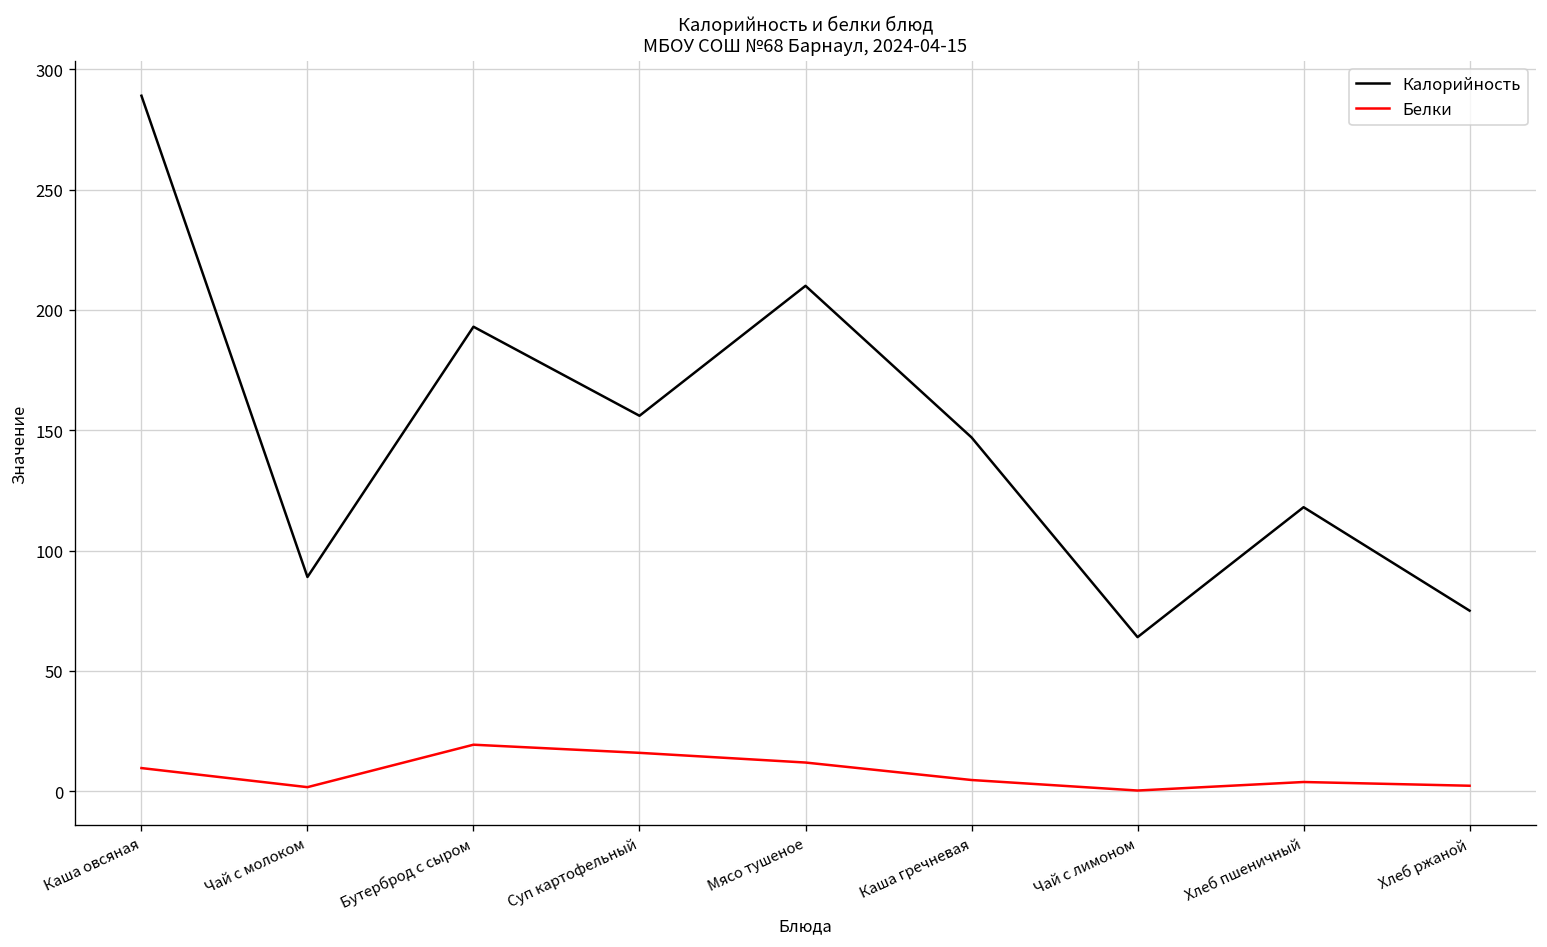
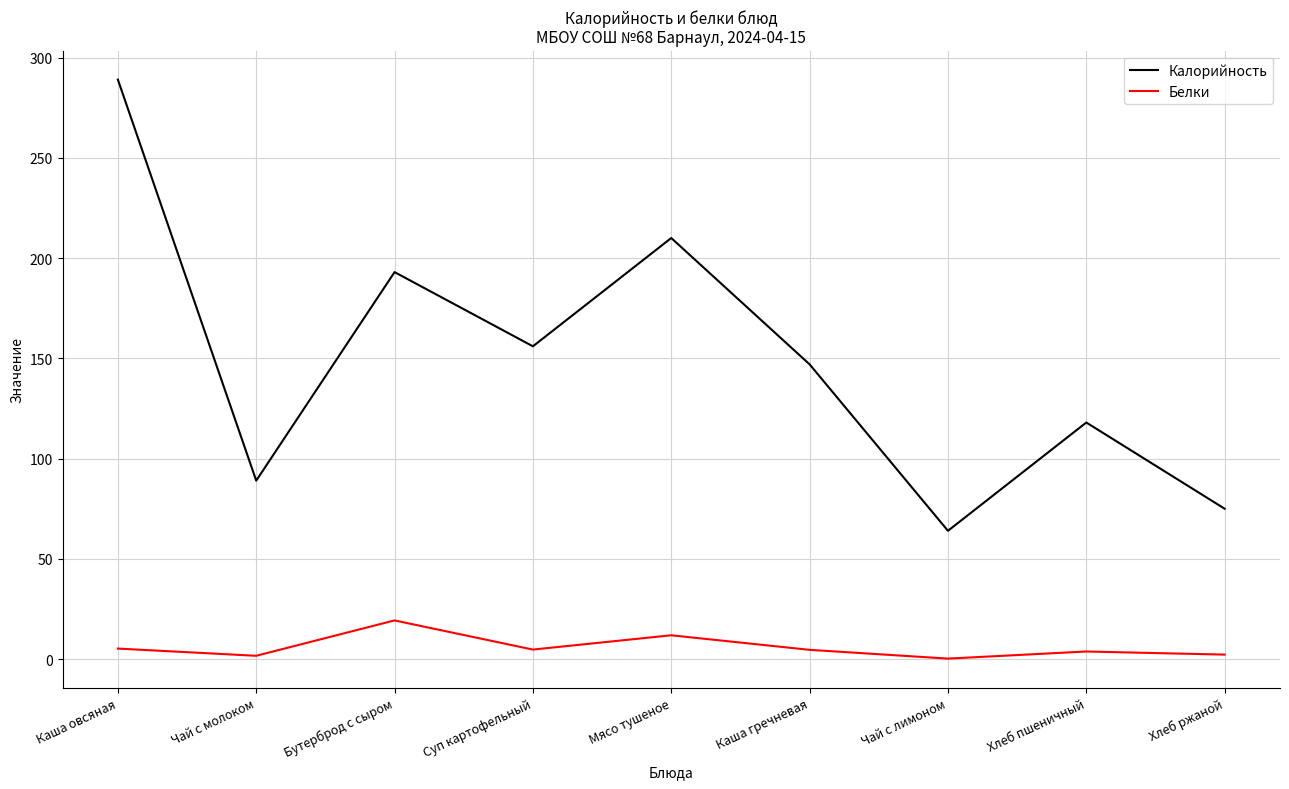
Белки, Каша овсяная: 10 -> 5
Белки, Суп картофельный: 16 -> 5
